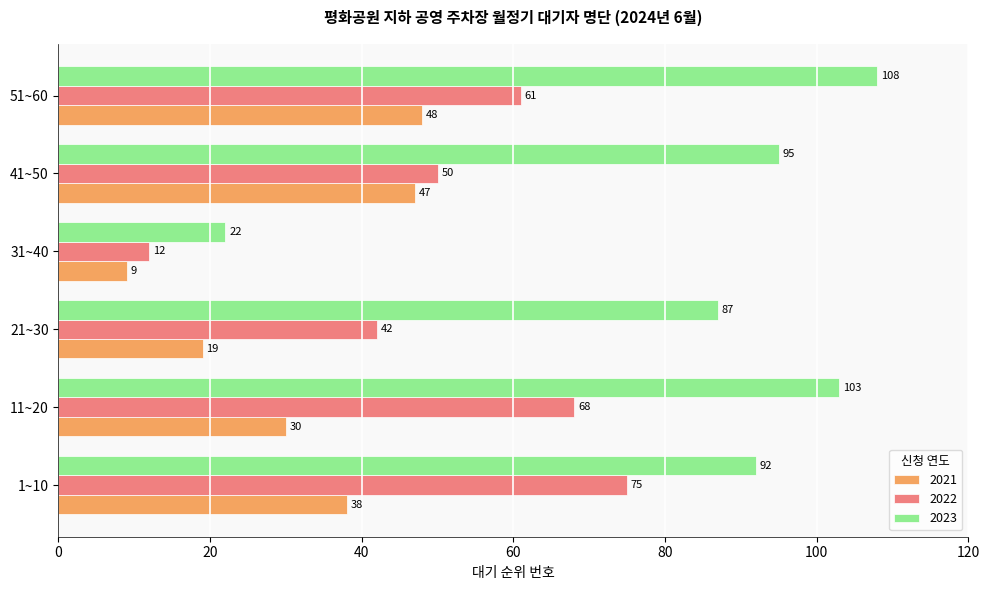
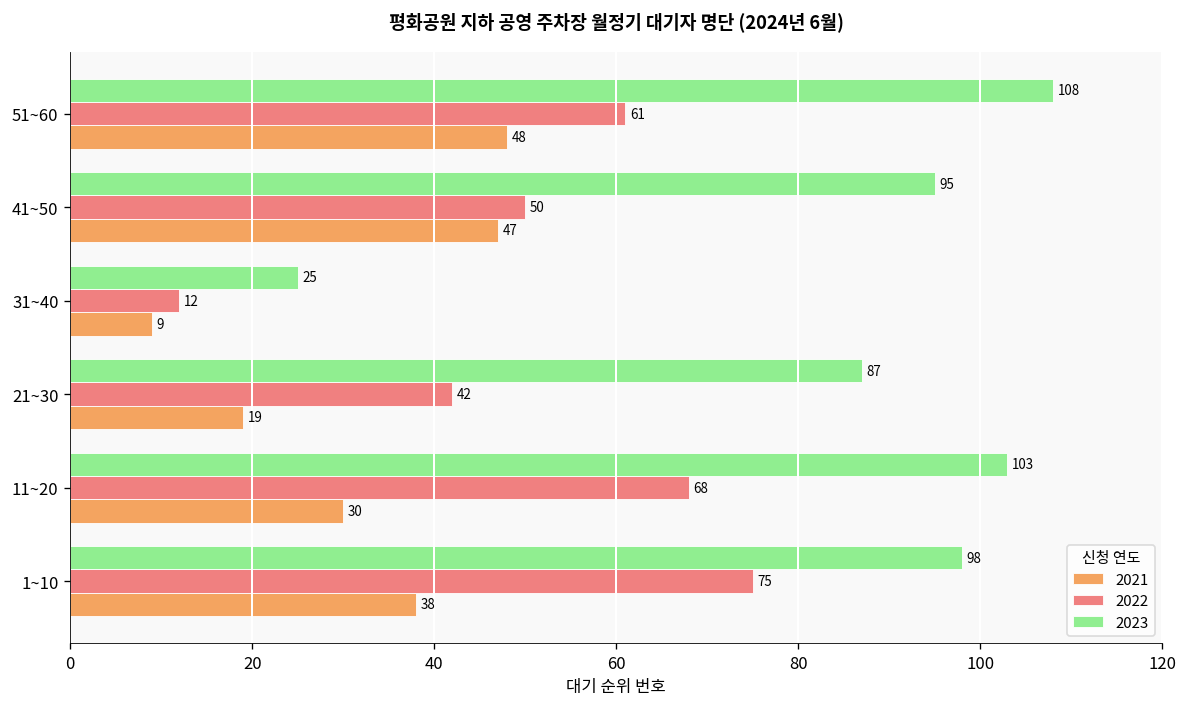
2023, 31~40: 22 -> 25
2023, 1~10: 92 -> 98
